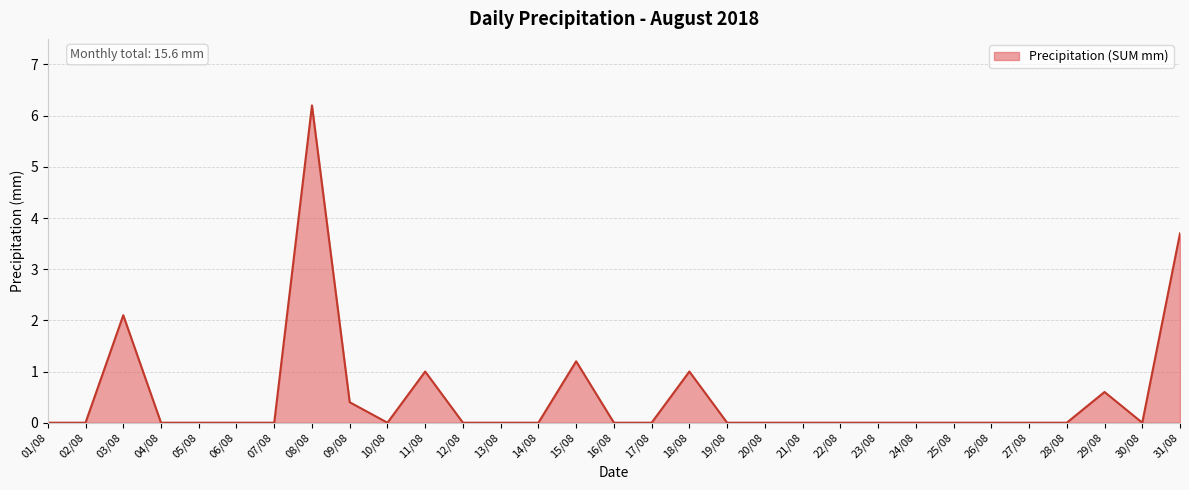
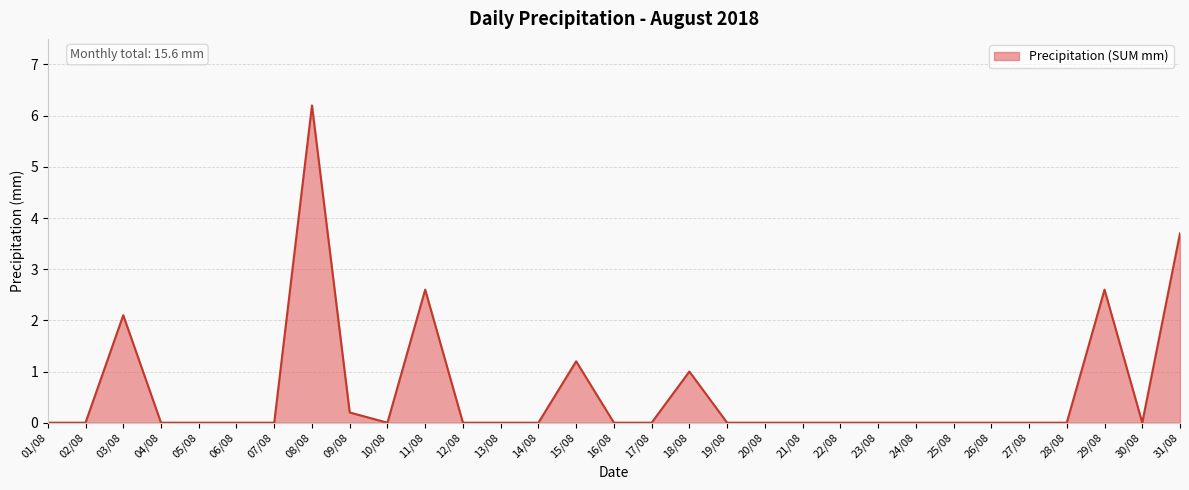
09/08: 0.4 -> 0.2
11/08: 1.0 -> 2.6
29/08: 0.6 -> 2.6
